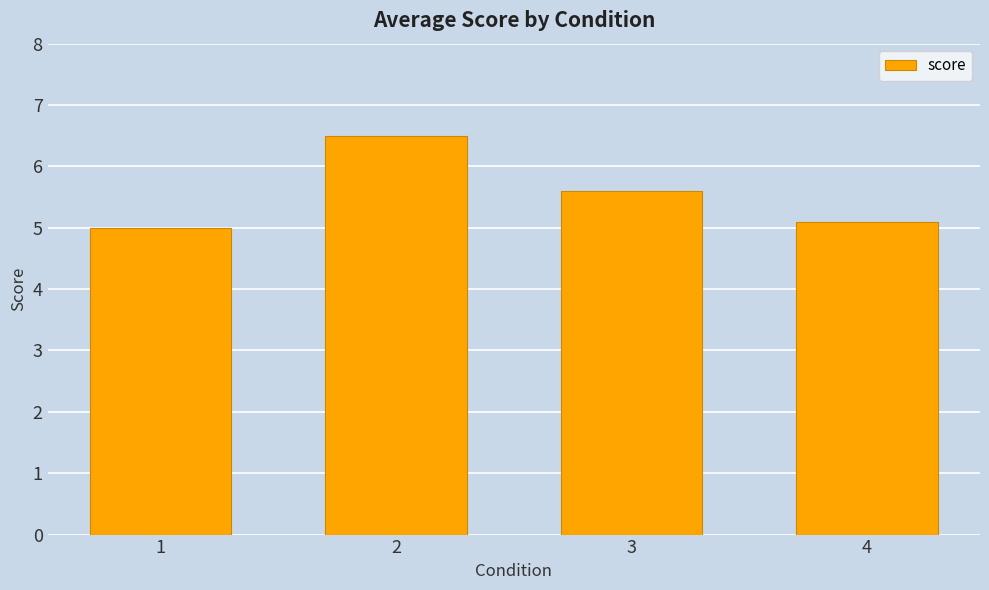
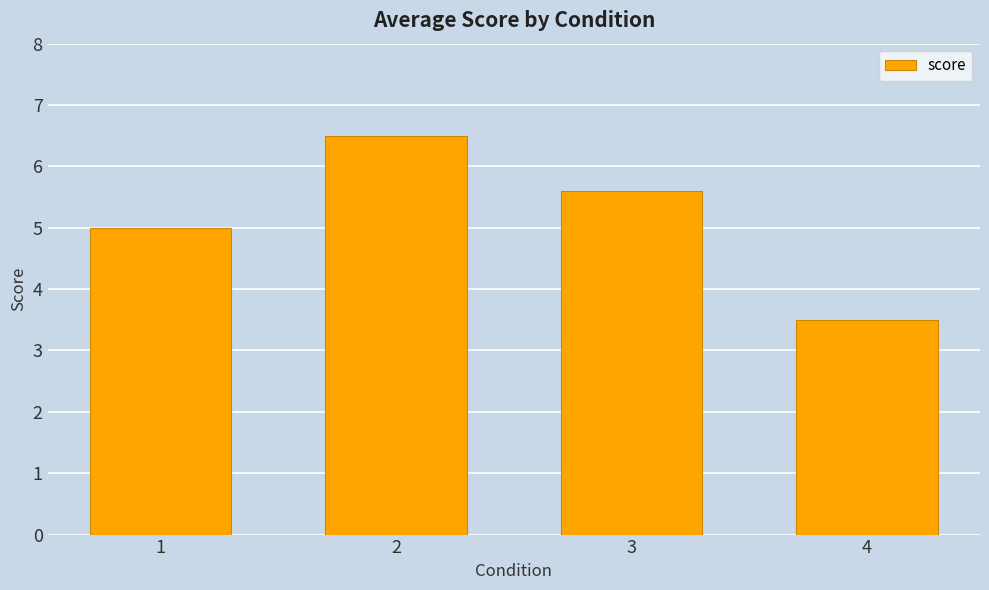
4: 5.1 -> 3.5
